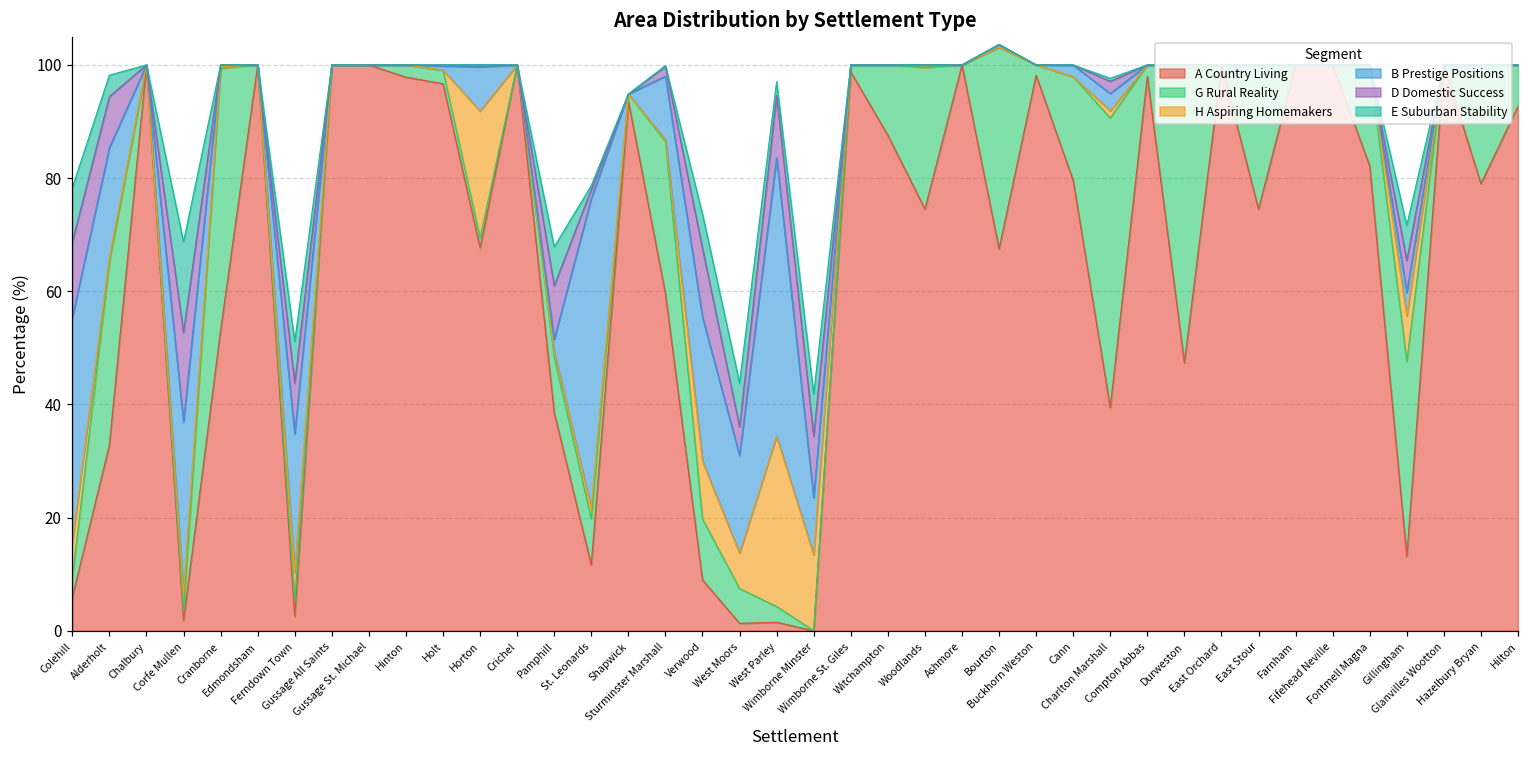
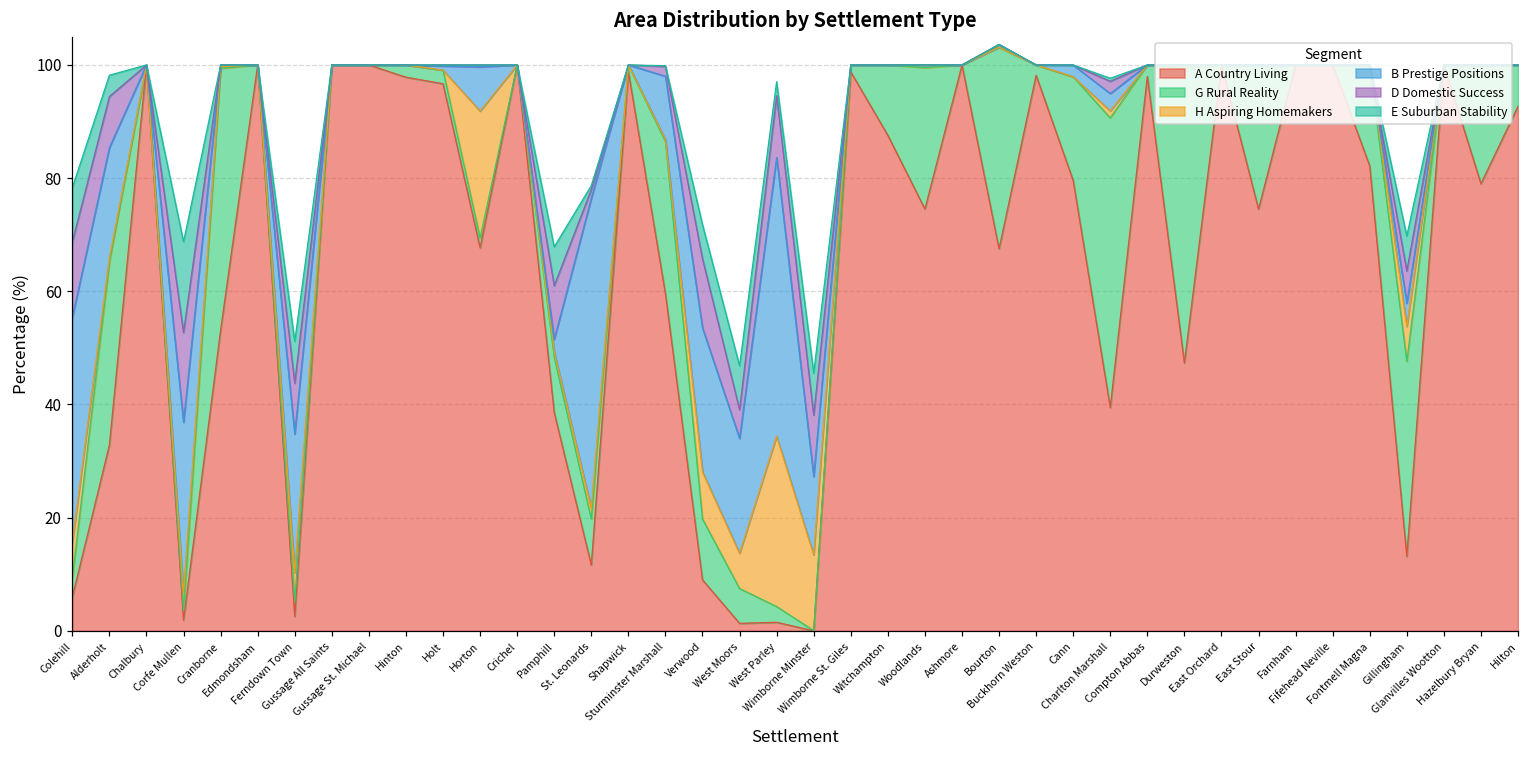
A Country Living, Shapwick: 94 -> 99
H Aspiring Homemakers, Verwood: 10 -> 8
B Prestige Positions, West Moors: 17 -> 20
B Prestige Positions, Wimborne Minster: 10 -> 14
H Aspiring Homemakers, Gillingham: 8 -> 6
